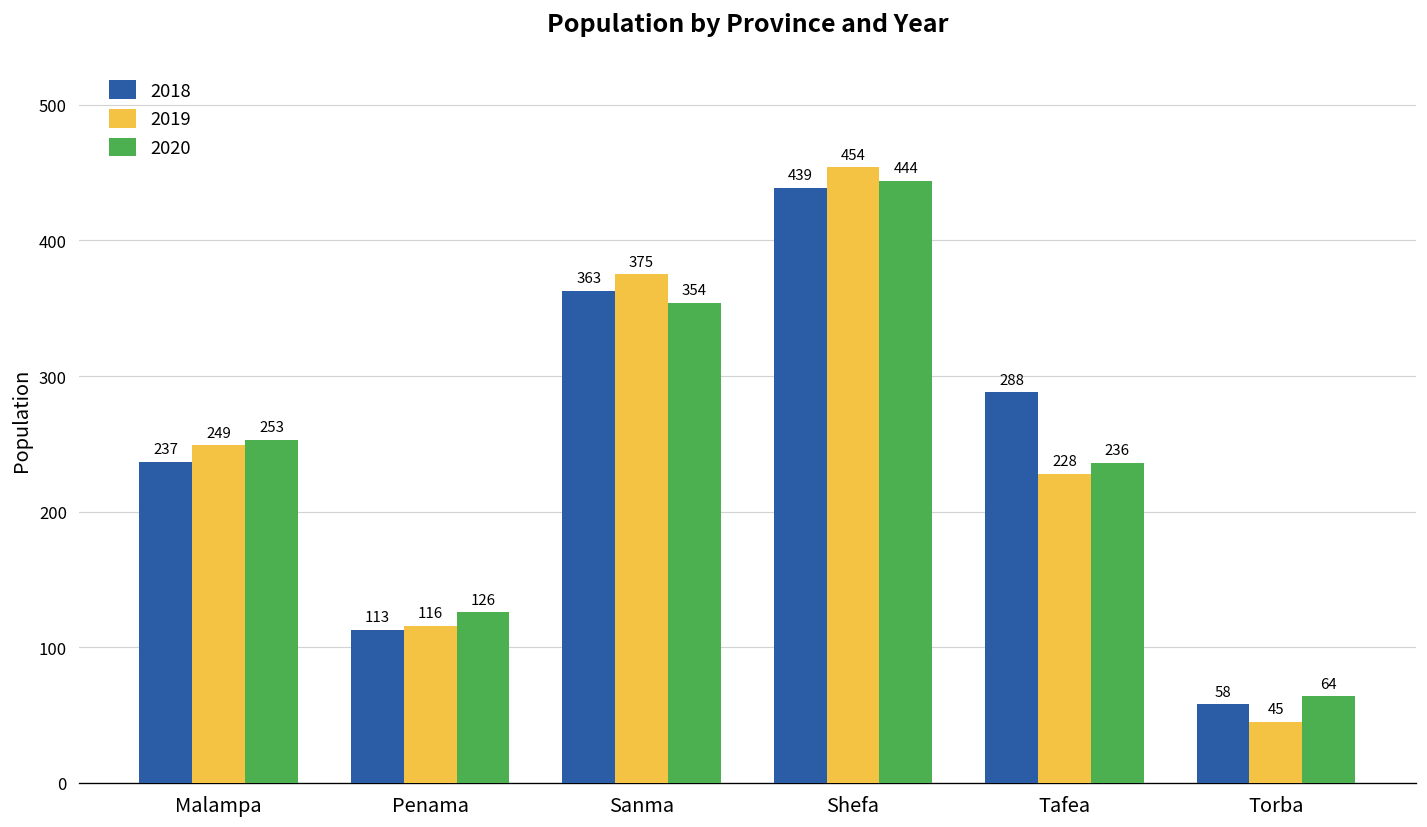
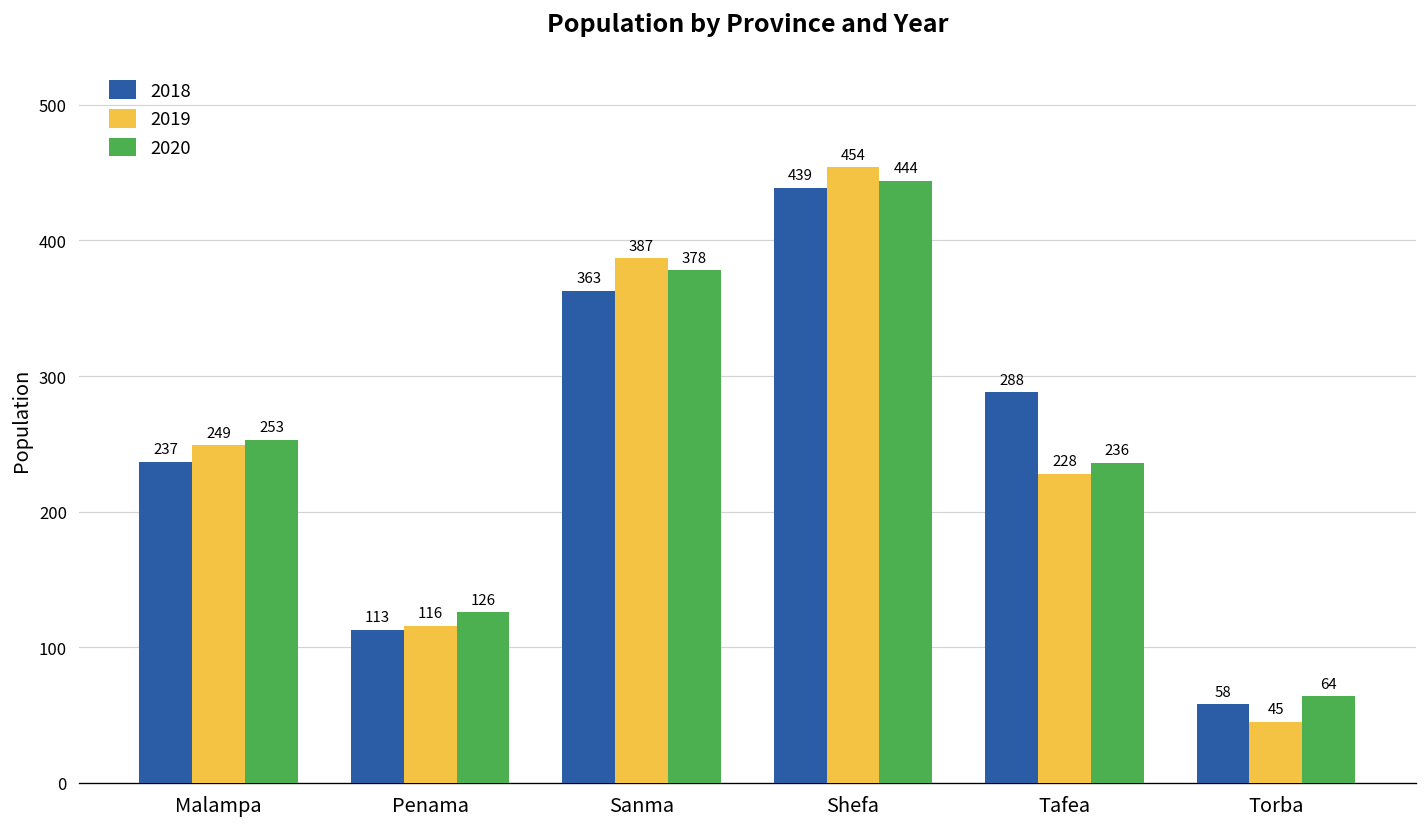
2019, Sanma: 375 -> 387
2020, Sanma: 354 -> 378
